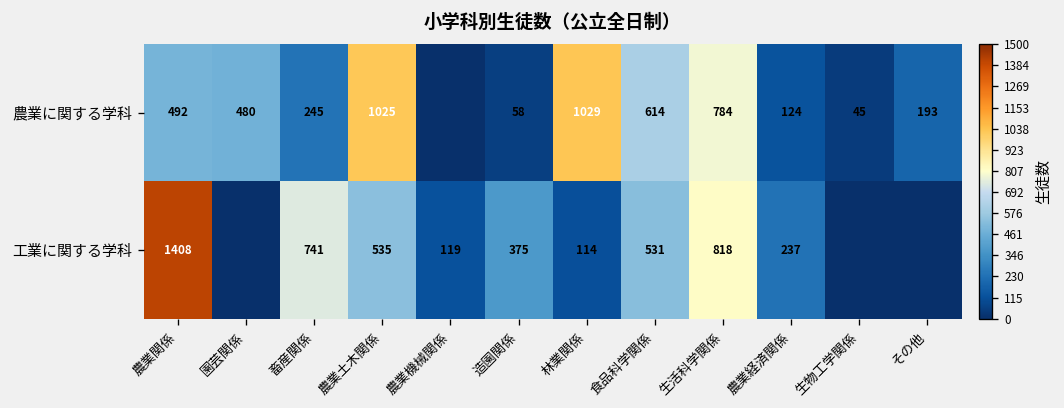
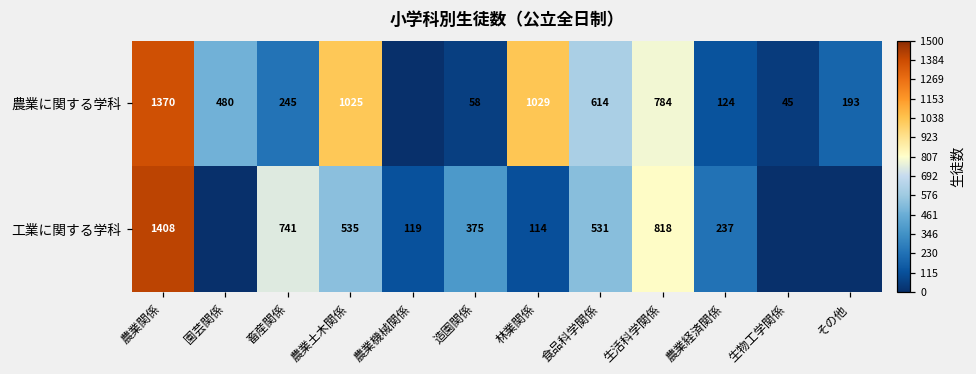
農業に関する学科, 農業関係: 492 -> 1370
